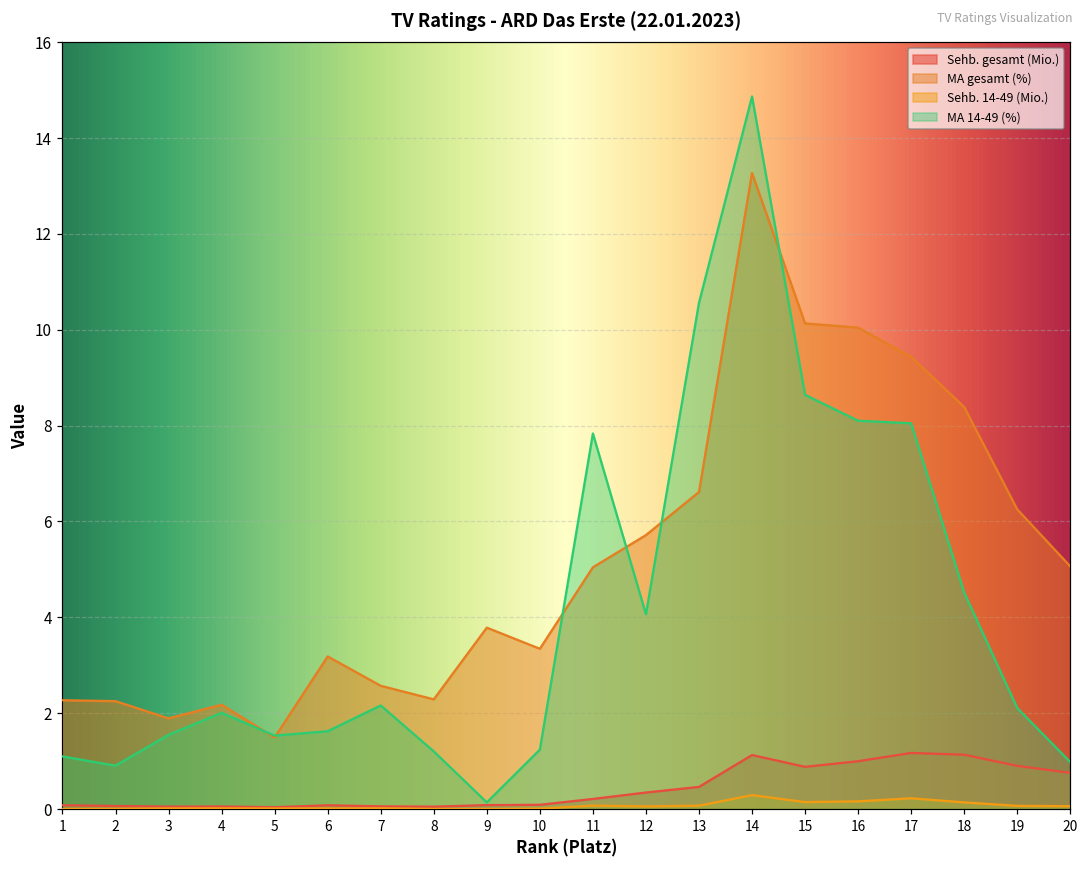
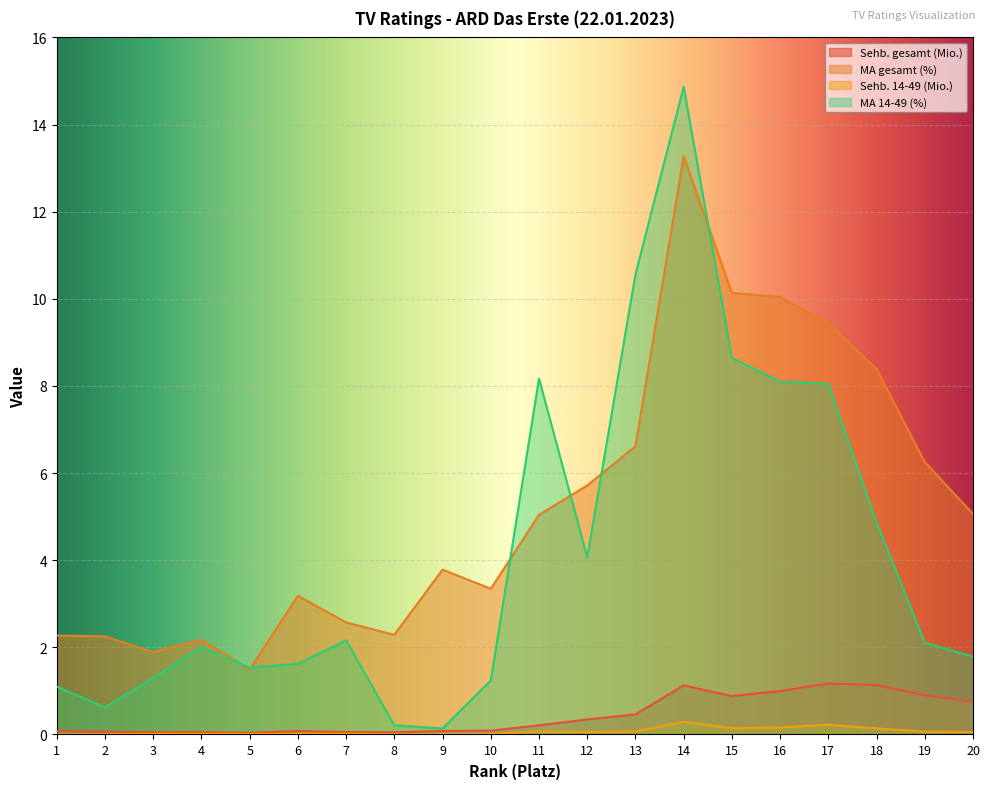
MA 14-49 (%), 2: 0.9 -> 0.6
MA 14-49 (%), 3: 1.5 -> 1.3
MA 14-49 (%), 8: 1.2 -> 0.2
MA 14-49 (%), 11: 7.8 -> 8.2
MA 14-49 (%), 18: 4.5 -> 4.9
MA 14-49 (%), 20: 1.0 -> 1.8
